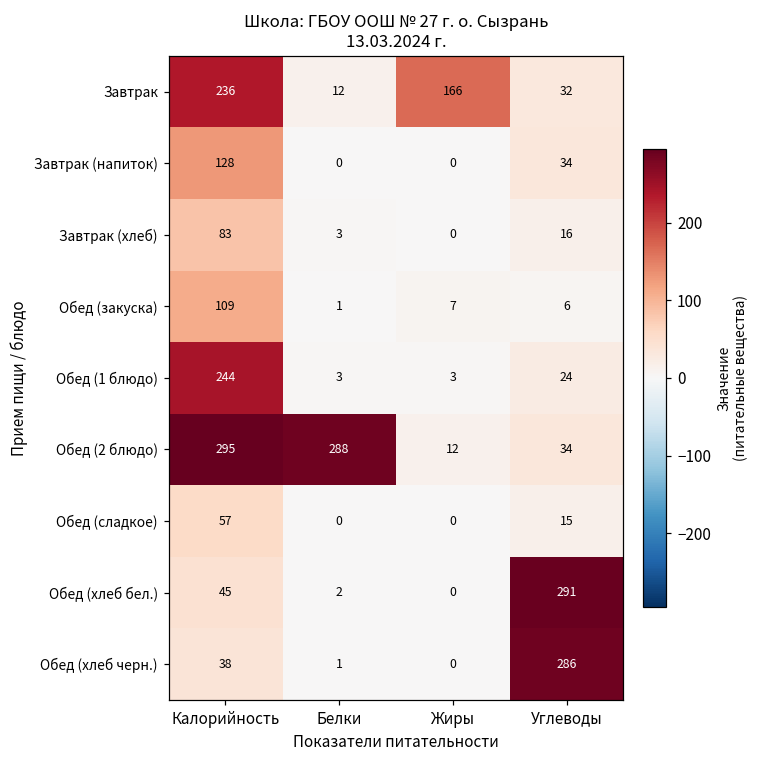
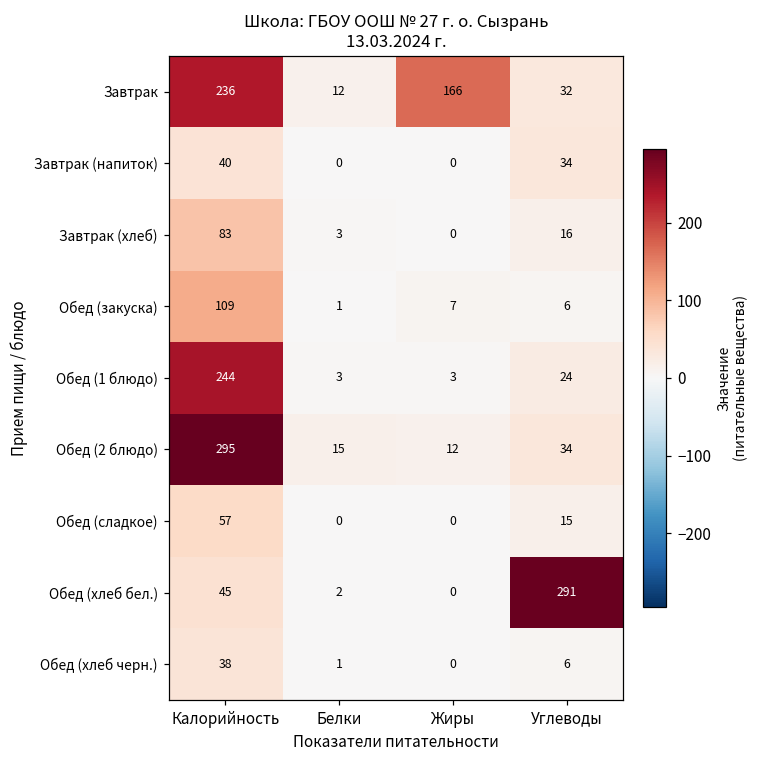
Завтрак (напиток), Калорийность: 128 -> 40
Обед (2 блюдо), Белки: 288 -> 15
Обед (хлеб черн.), Углеводы: 286 -> 6
